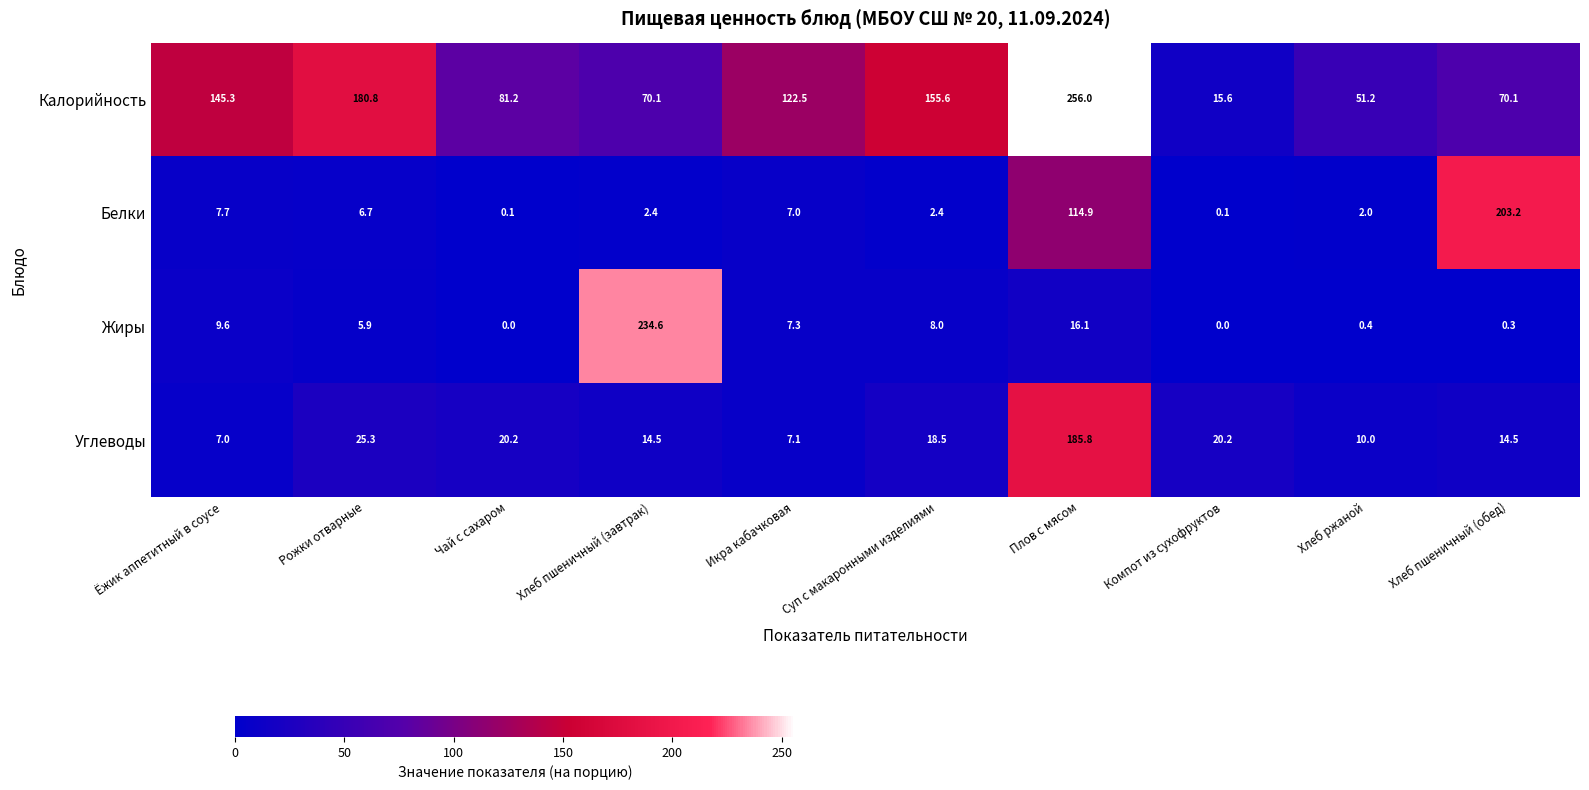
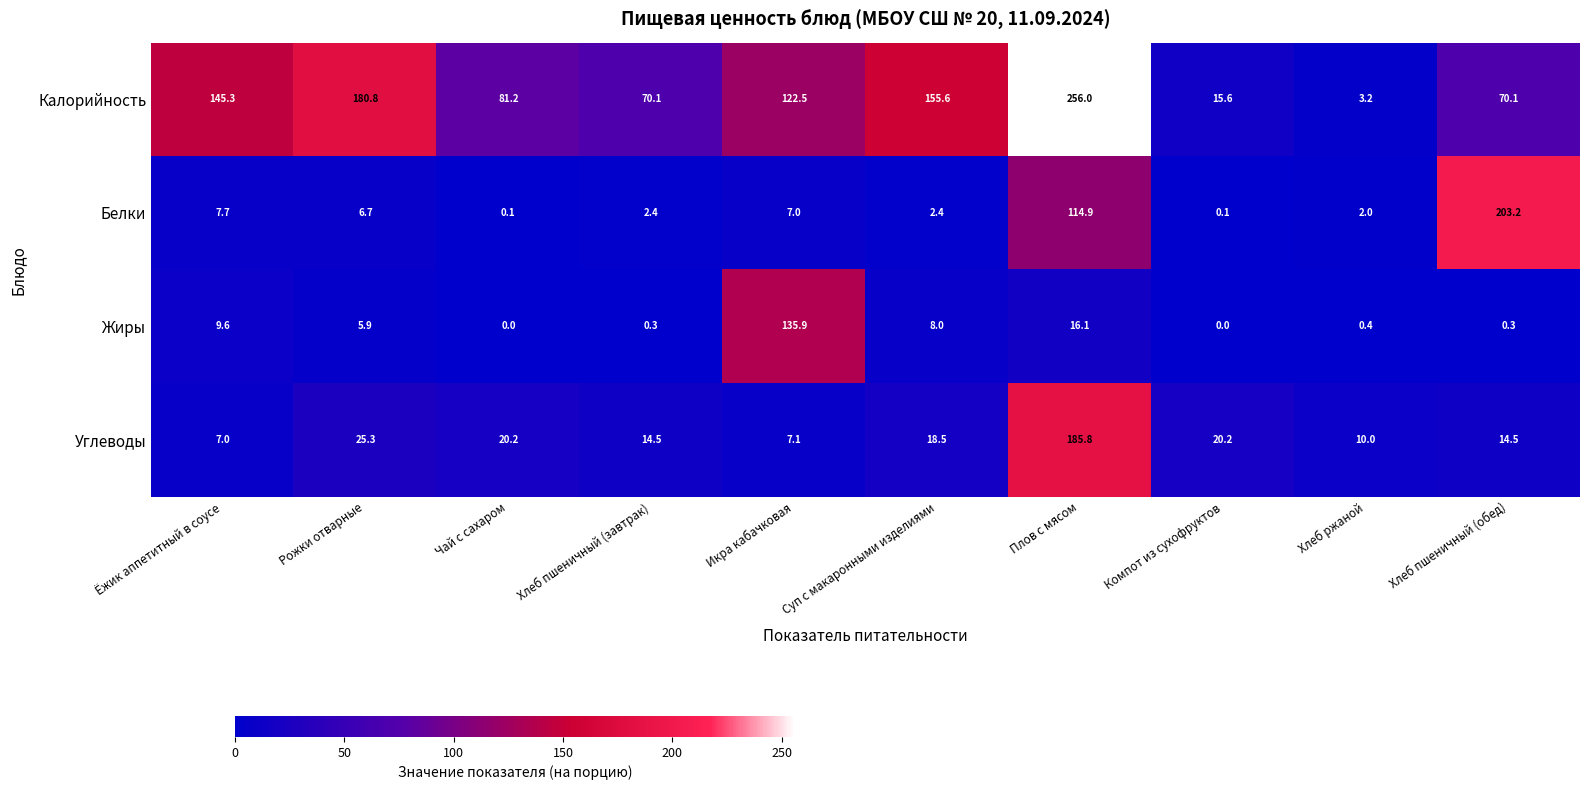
Калорийность, Хлеб ржаной: 51.2 -> 3.2
Жиры, Хлеб пшеничный (завтрак): 234.6 -> 0.3
Жиры, Икра кабачковая: 7.3 -> 135.9
